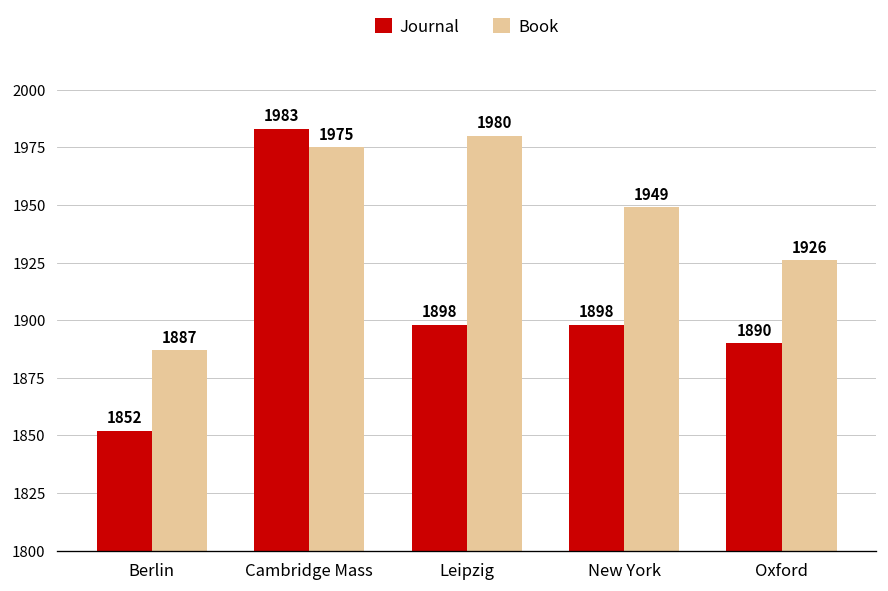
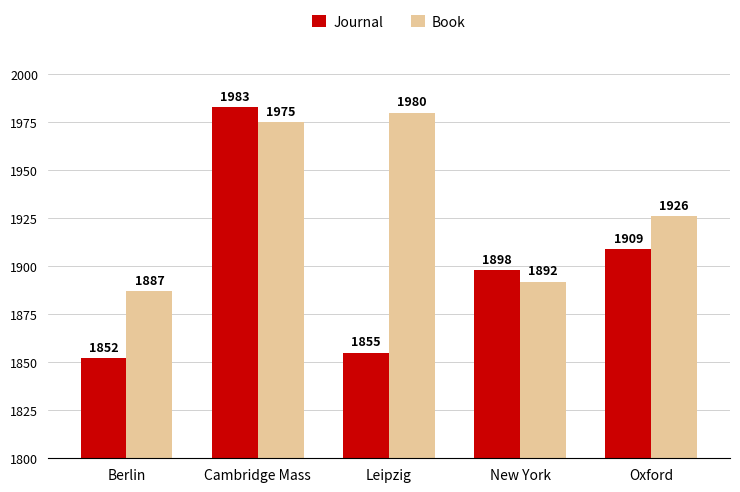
Journal, Leipzig: 1898 -> 1855
Book, New York: 1949 -> 1892
Journal, Oxford: 1890 -> 1909
